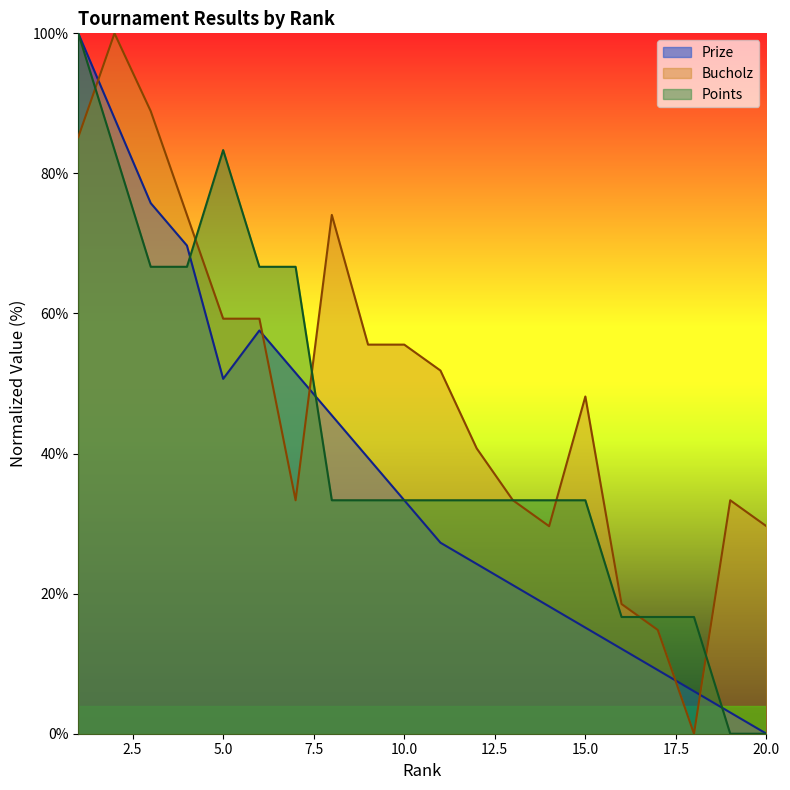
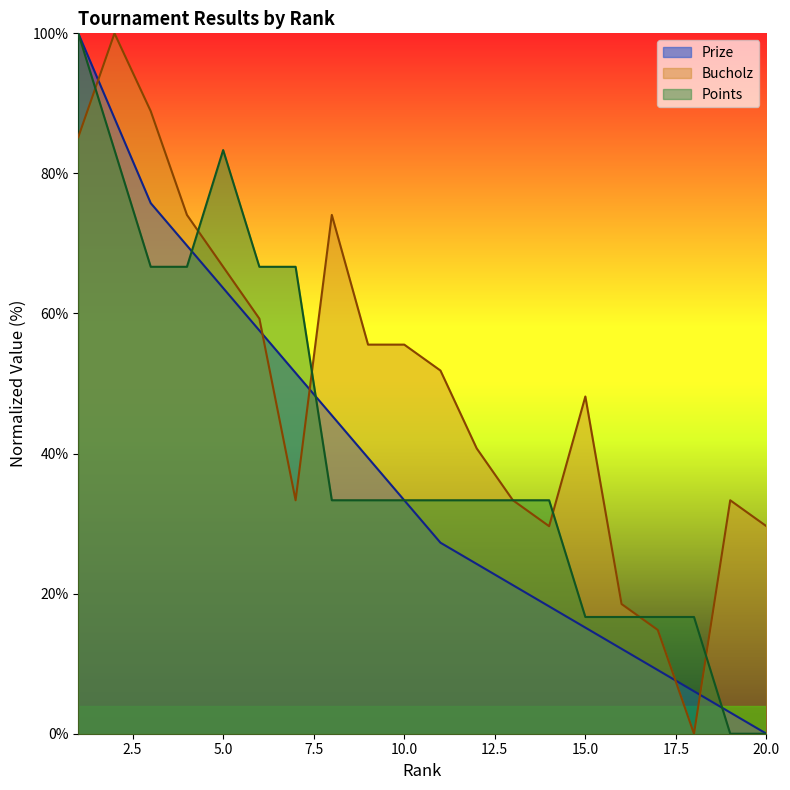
Prize, 5.0: 51% -> 64%
Bucholz, 5.0: 59% -> 67%
Points, 15.0: 33% -> 17%
